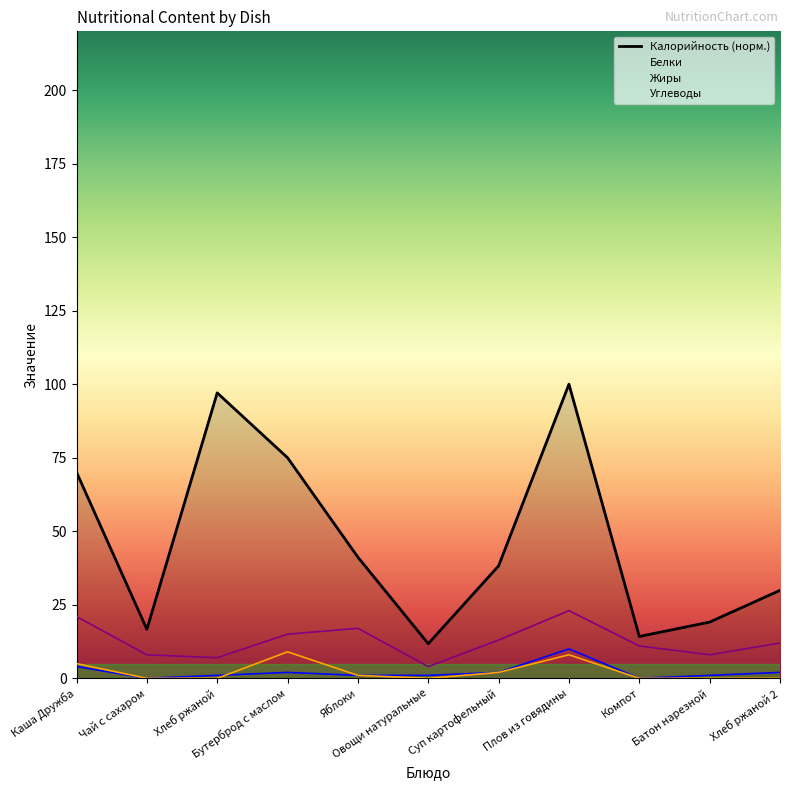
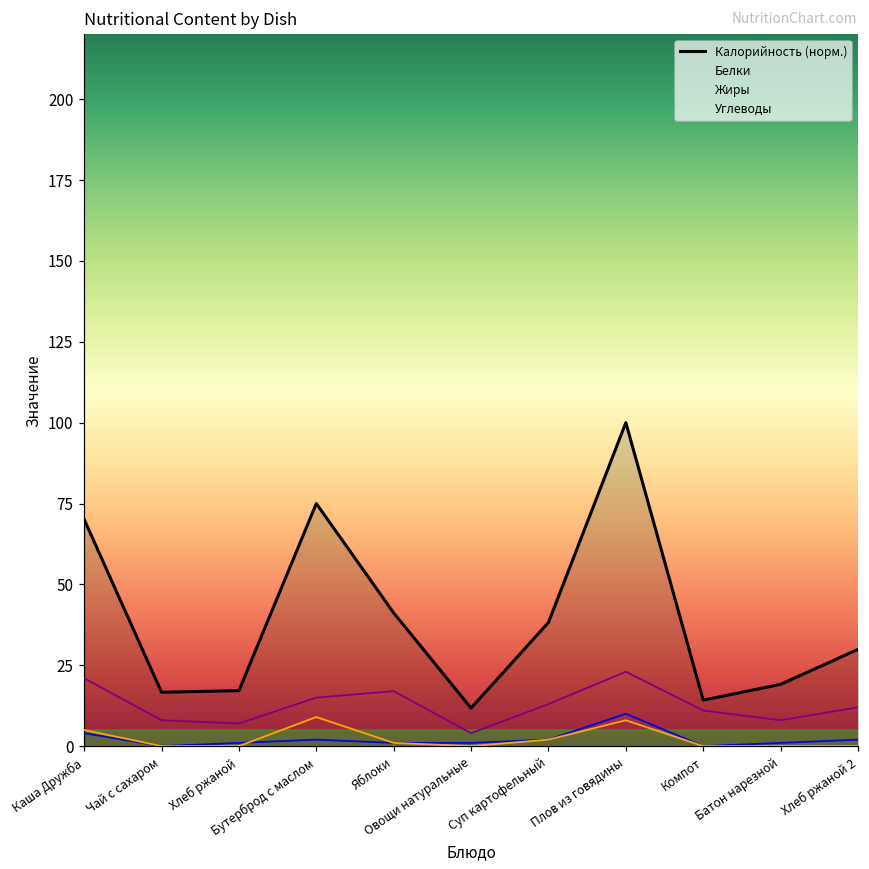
Калорийность (норм.), Хлеб ржаной: 97 -> 17
